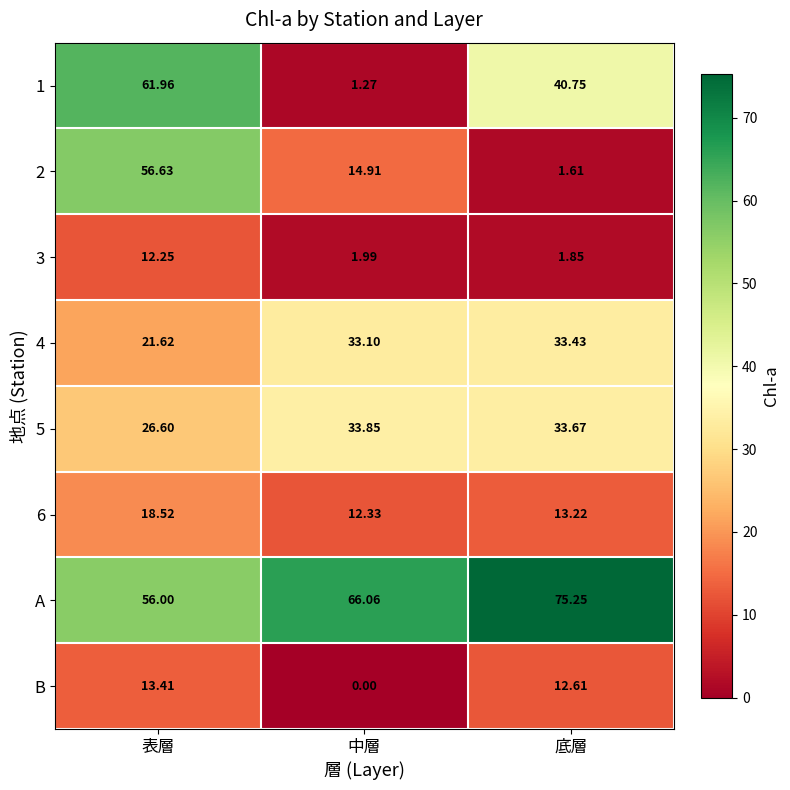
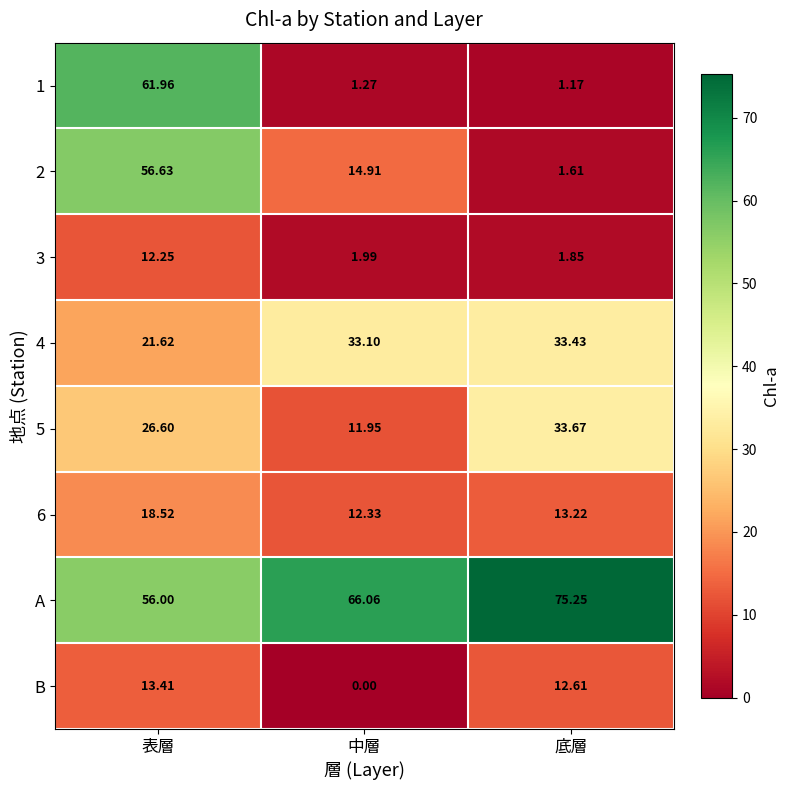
1, 底層: 40.75 -> 1.17
5, 中層: 33.85 -> 11.95
